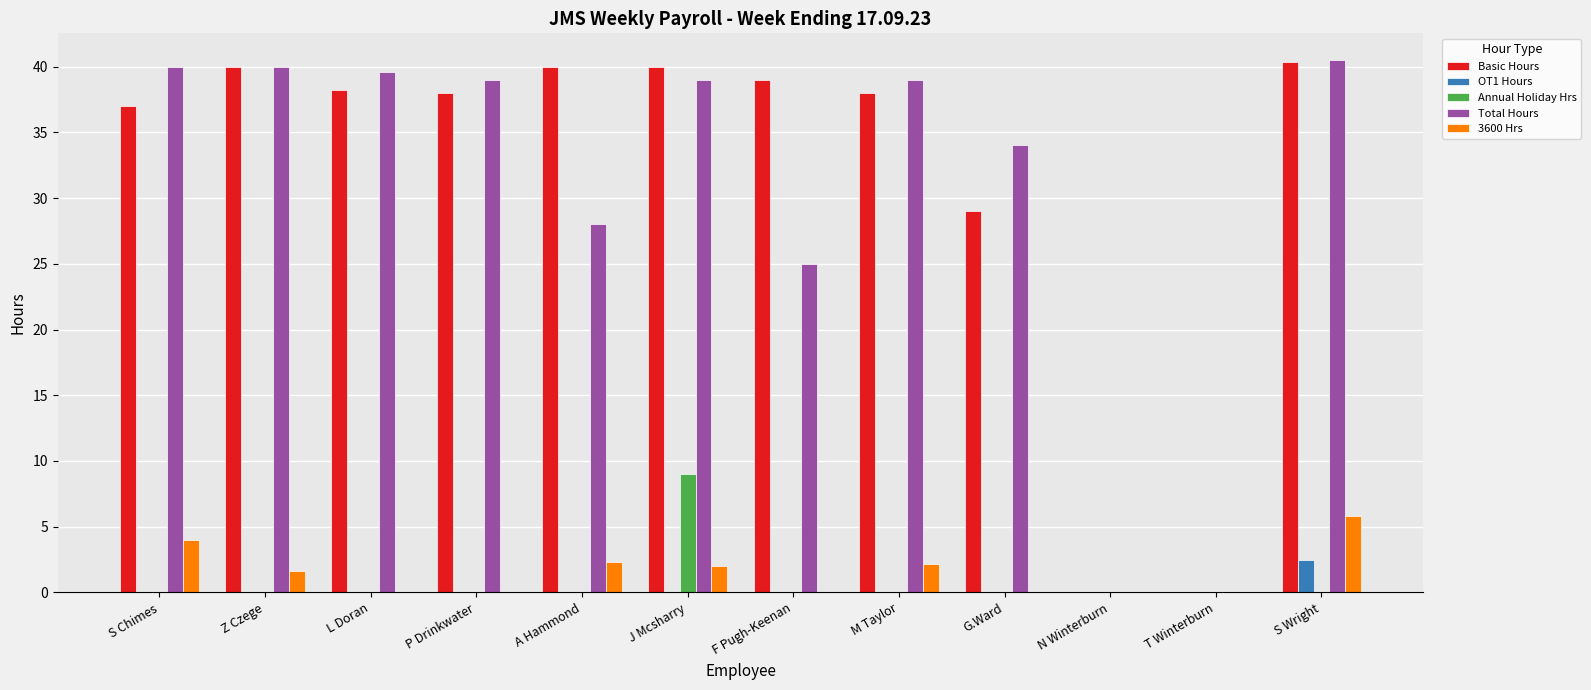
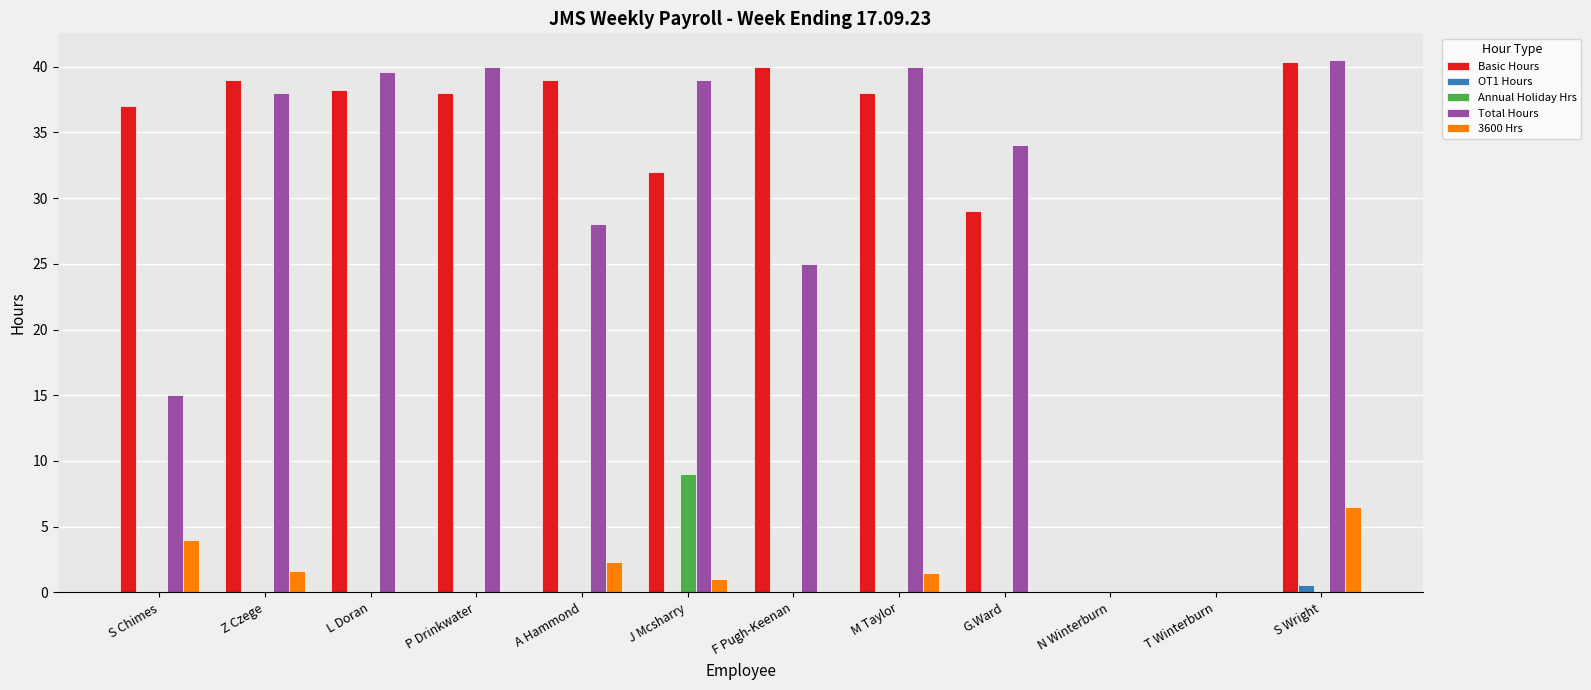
Total Hours, S Chimes: 40 -> 15
Basic Hours, Z Czege: 40 -> 39
Total Hours, Z Czege: 40 -> 38
Total Hours, P Drinkwater: 39 -> 40
Basic Hours, A Hammond: 40 -> 39
Basic Hours, J Mcsharry: 40 -> 32
3600 Hrs, J Mcsharry: 2 -> 1
Basic Hours, F Pugh-Keenan: 39 -> 40
Total Hours, M Taylor: 39 -> 40
3600 Hrs, M Taylor: 2.2 -> 1.5
OT1 Hours, S Wright: 2.5 -> 0.6
3600 Hrs, S Wright: 5.8 -> 6.5
